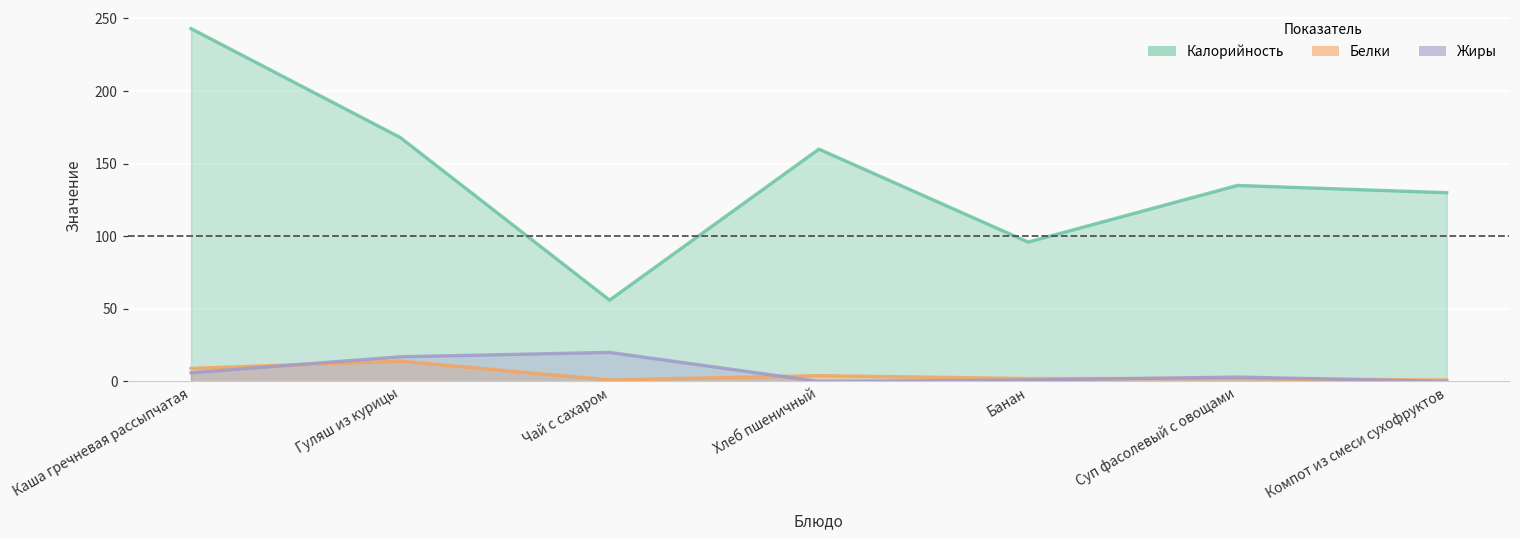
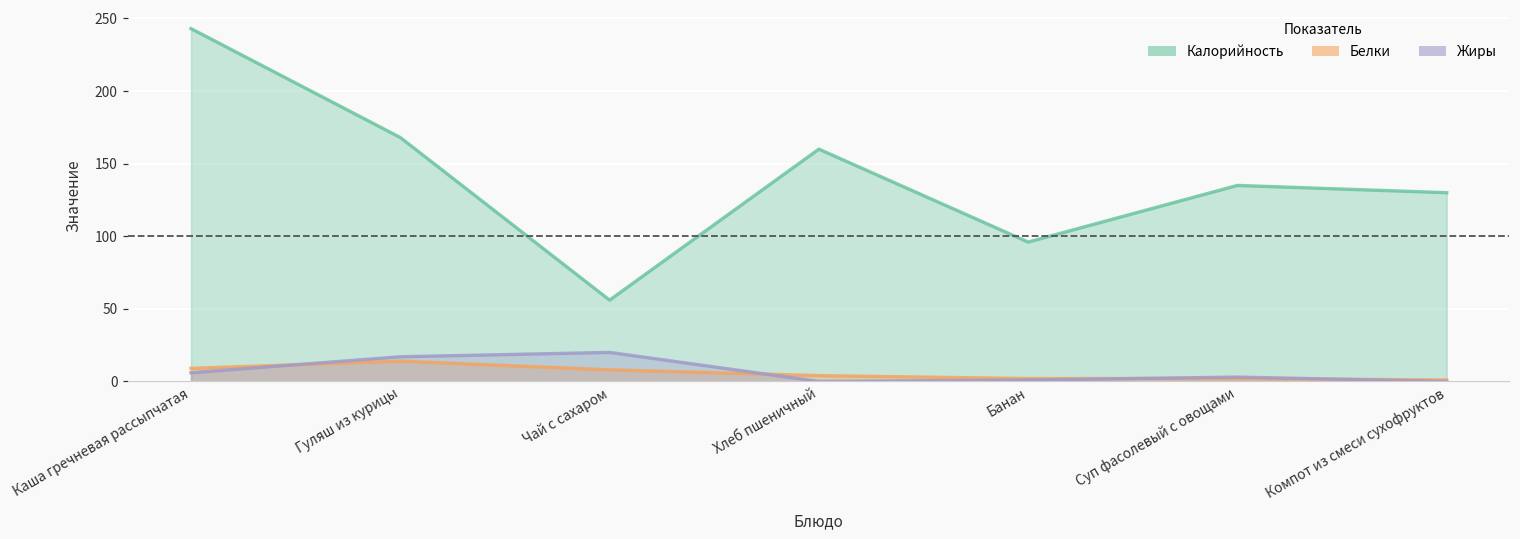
Белки, Чай с сахаром: 1 -> 8
